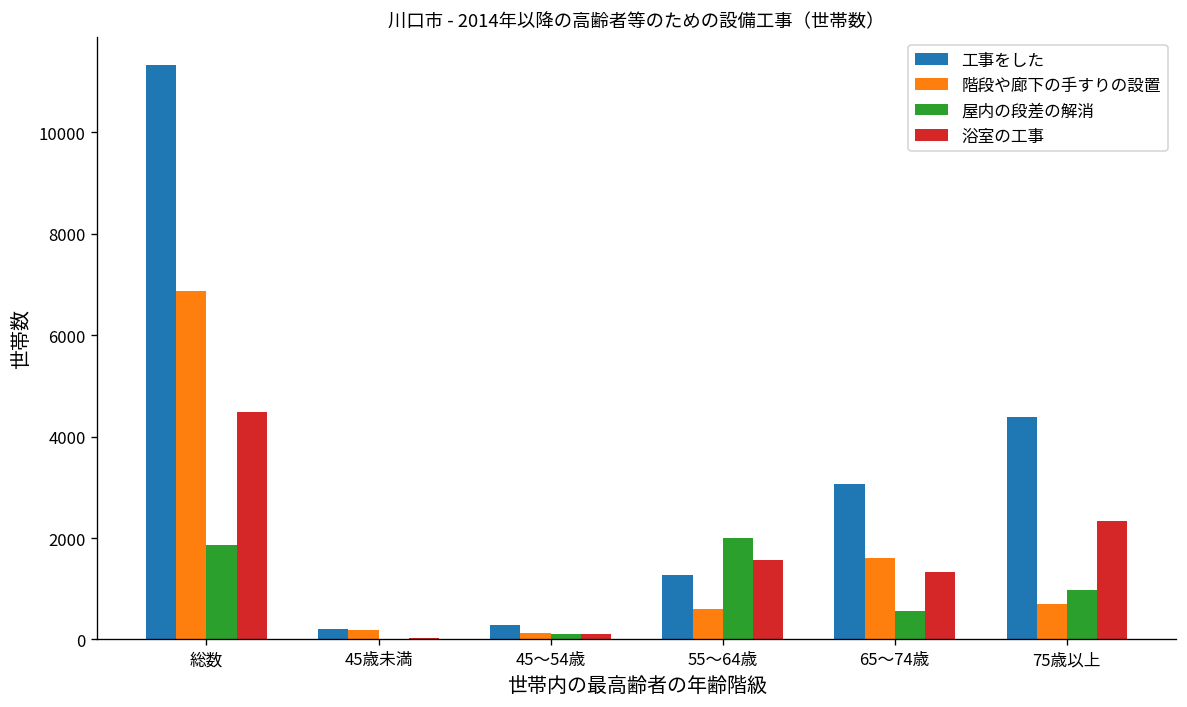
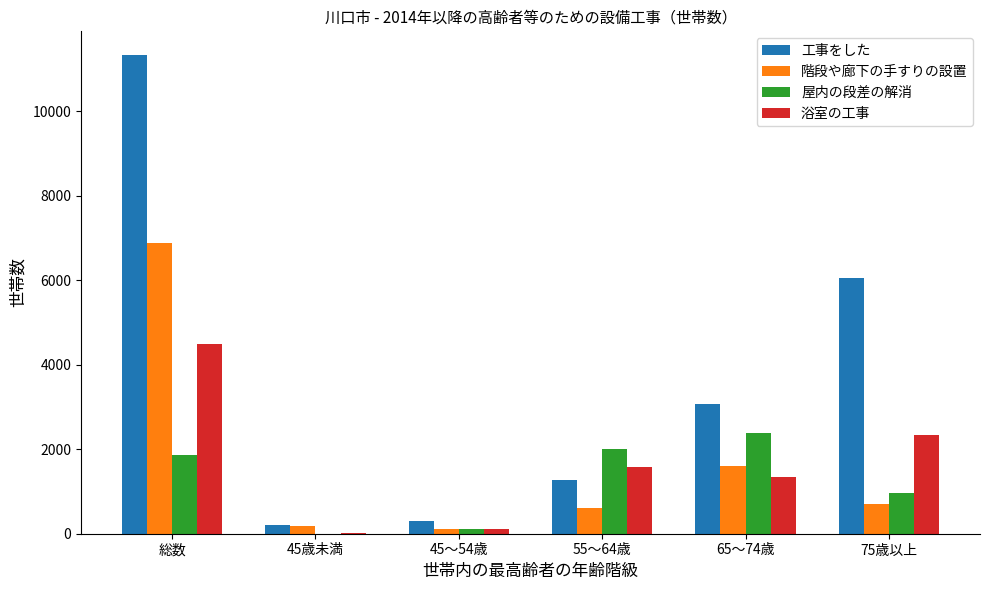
屋内の段差の解消, 65～74歳: 600 -> 2400
工事をした, 75歳以上: 4400 -> 6100
